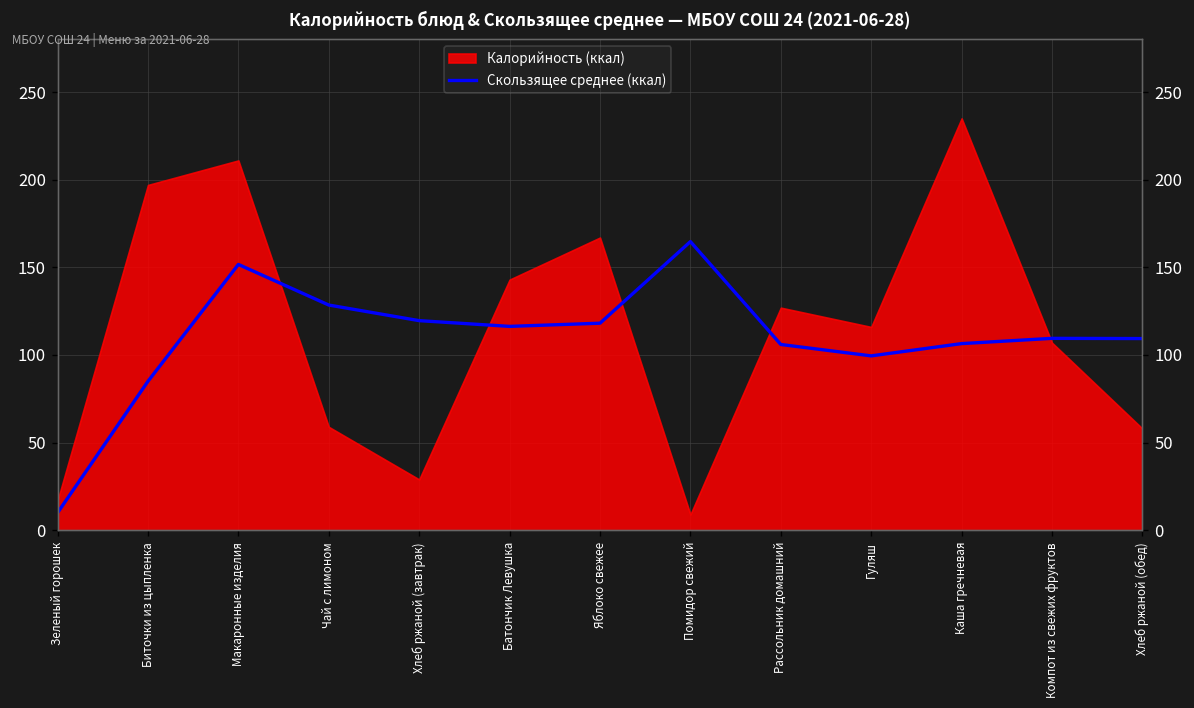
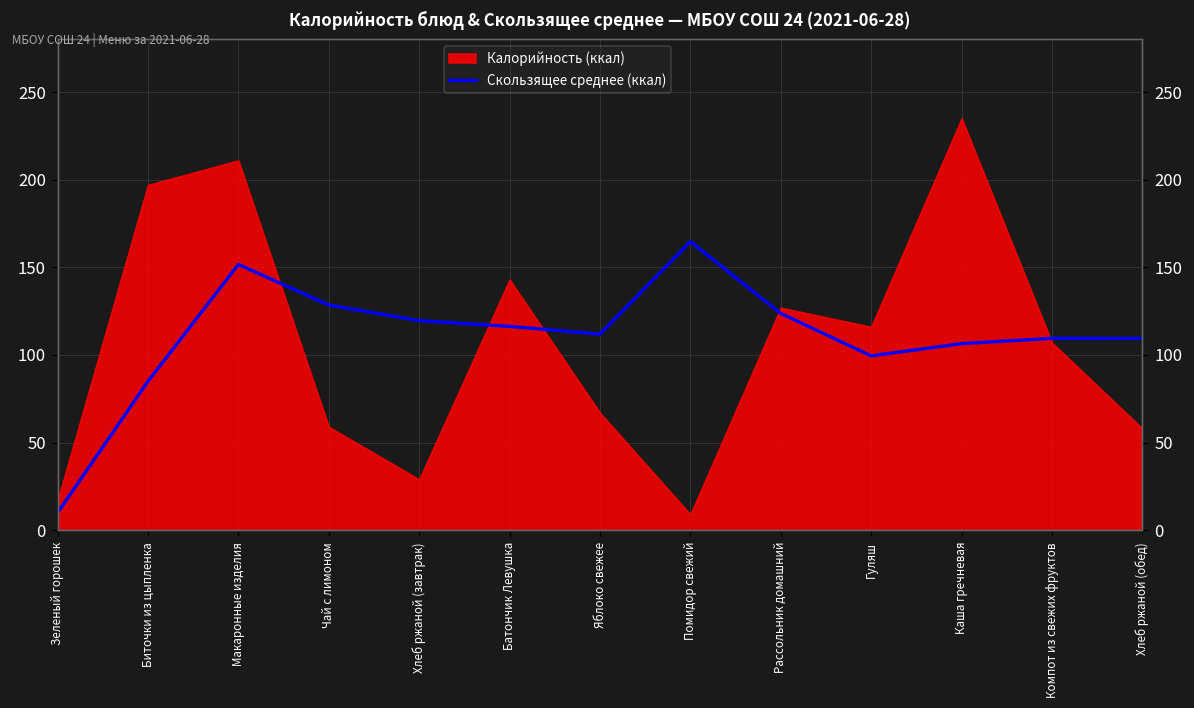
Скользящее среднее (ккал), Яблоко свежее: 118 -> 112
Калорийность (ккал), Яблоко свежее: 167 -> 67
Скользящее среднее (ккал), Рассольник домашний: 106 -> 124
